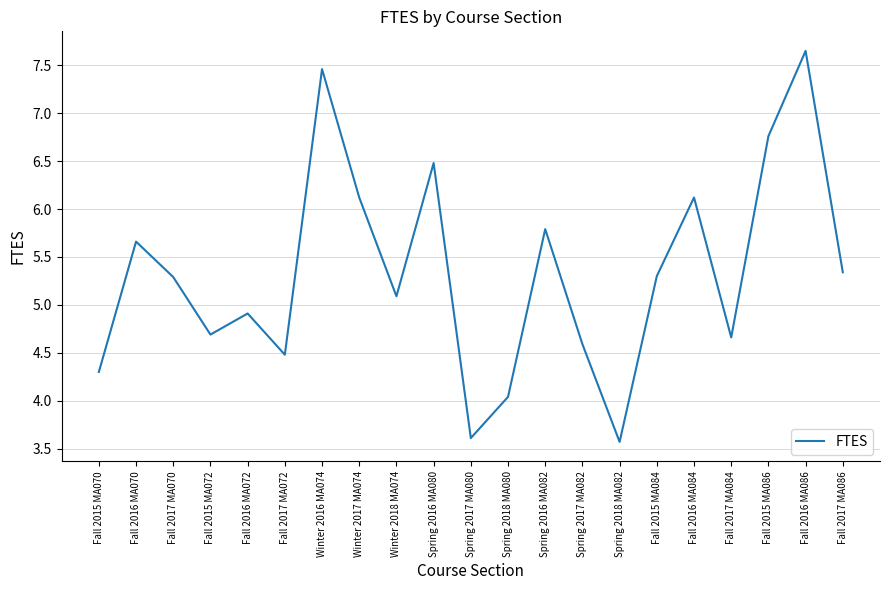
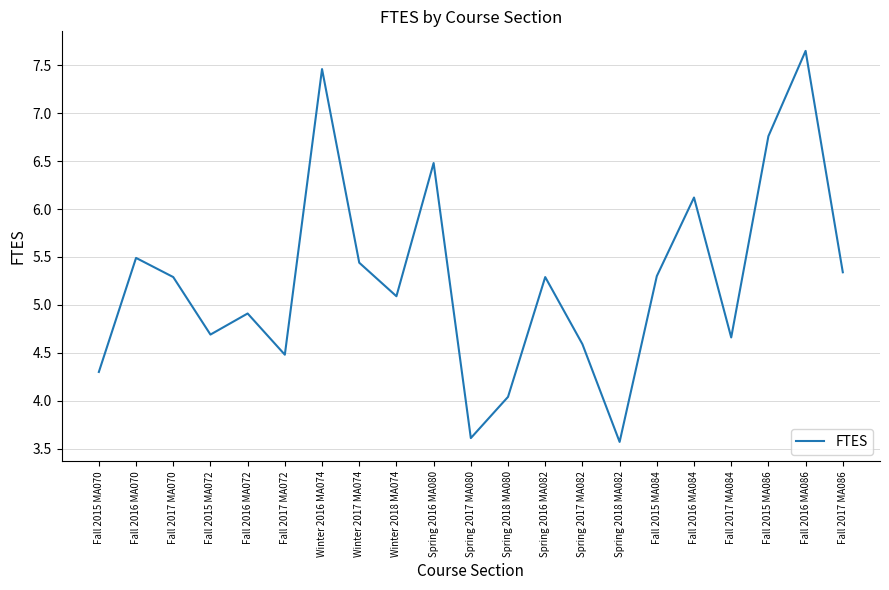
Fall 2016 MA070: 5.7 -> 5.5
Winter 2017 MA074: 6.1 -> 5.4
Spring 2016 MA082: 5.8 -> 5.3
